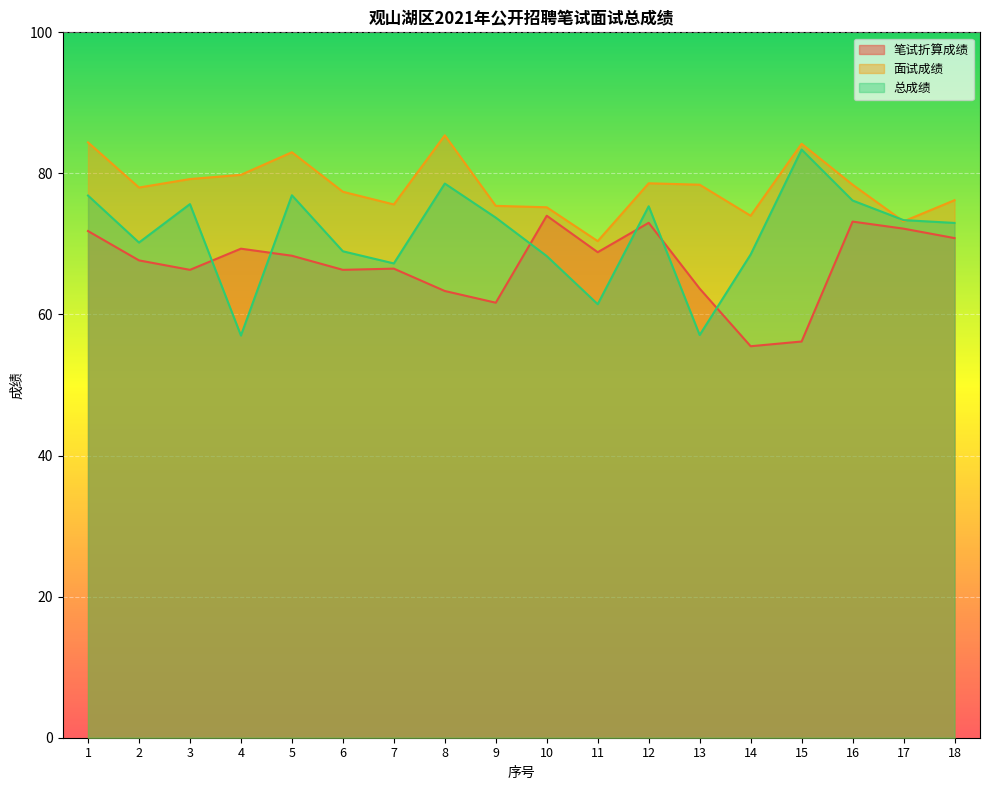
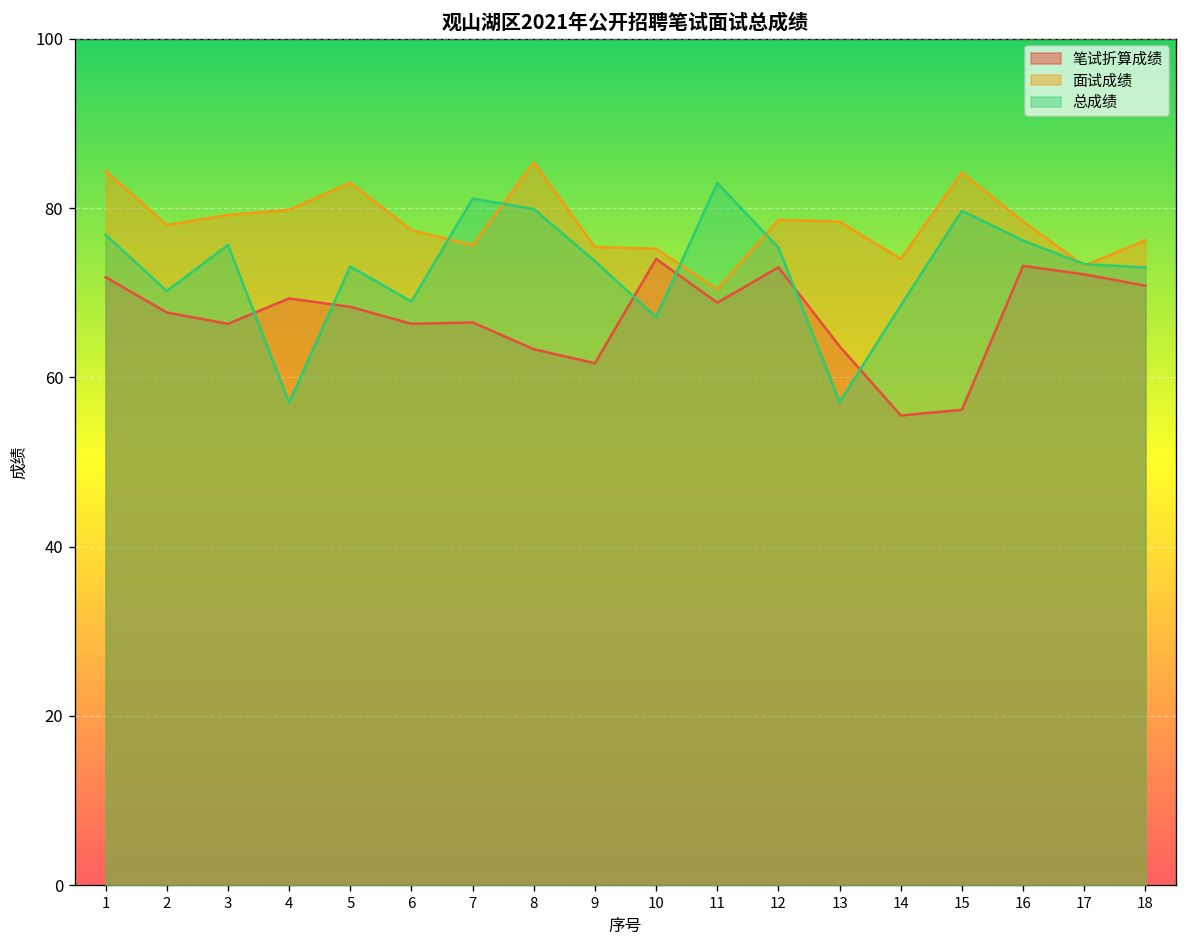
总成绩, 5: 77 -> 73
总成绩, 7: 67 -> 81
总成绩, 8: 79 -> 80
总成绩, 10: 68 -> 67
总成绩, 11: 61 -> 83
总成绩, 15: 83 -> 80
